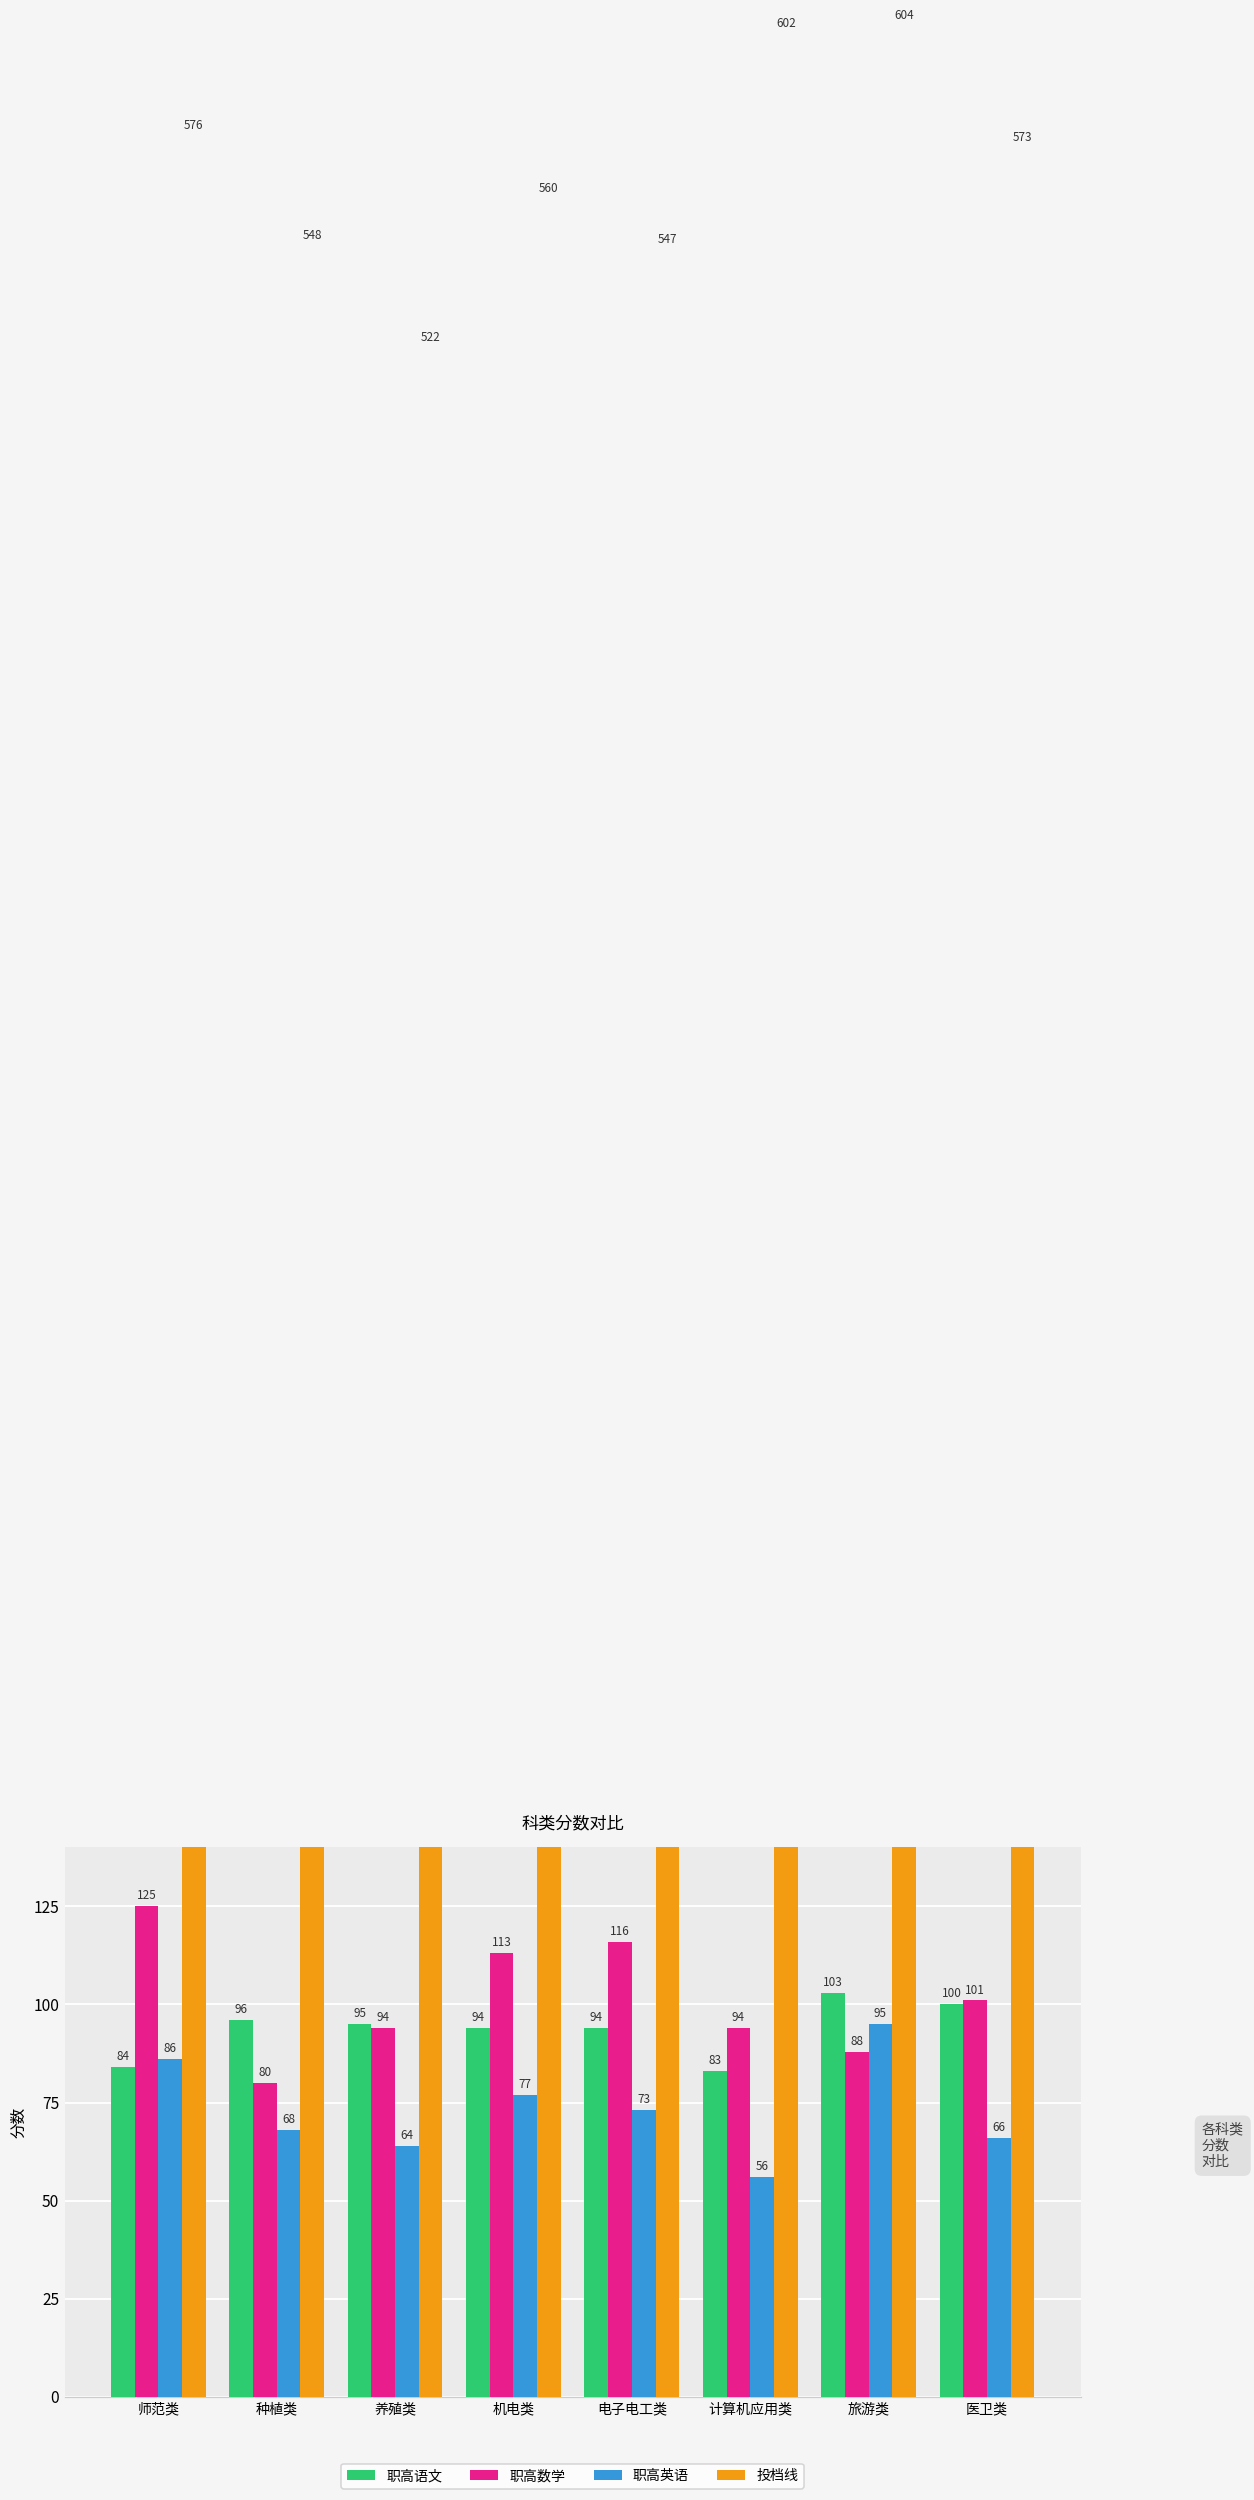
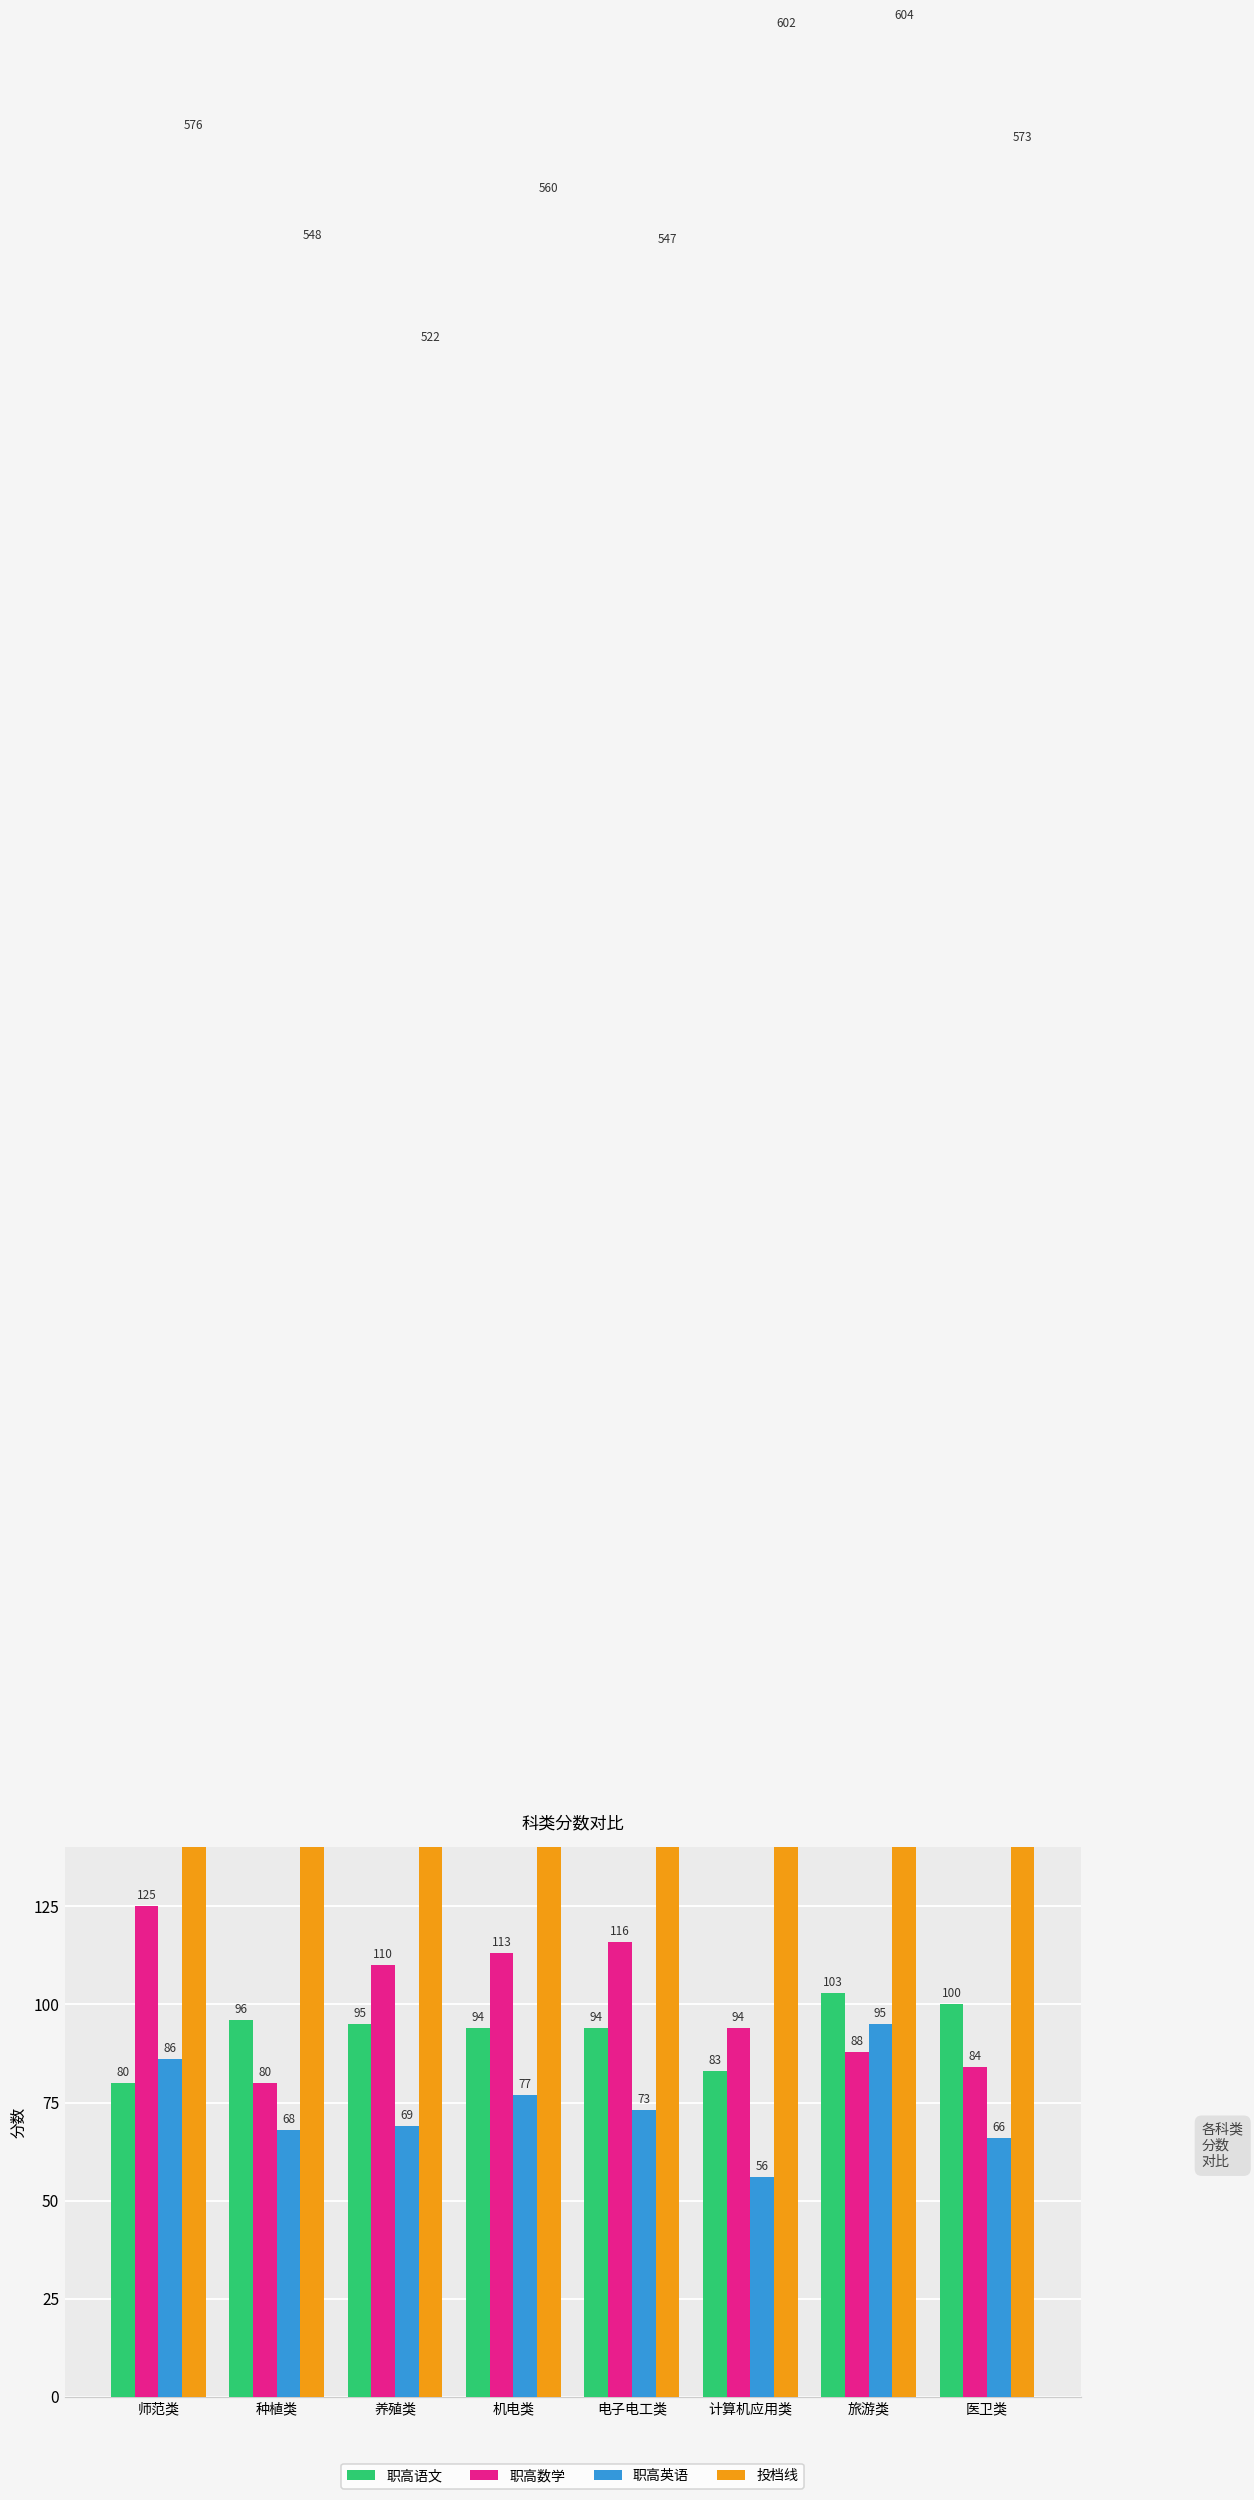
职高语文, 师范类: 84 -> 80
职高数学, 养殖类: 94 -> 110
职高英语, 养殖类: 64 -> 69
职高数学, 医卫类: 101 -> 84
